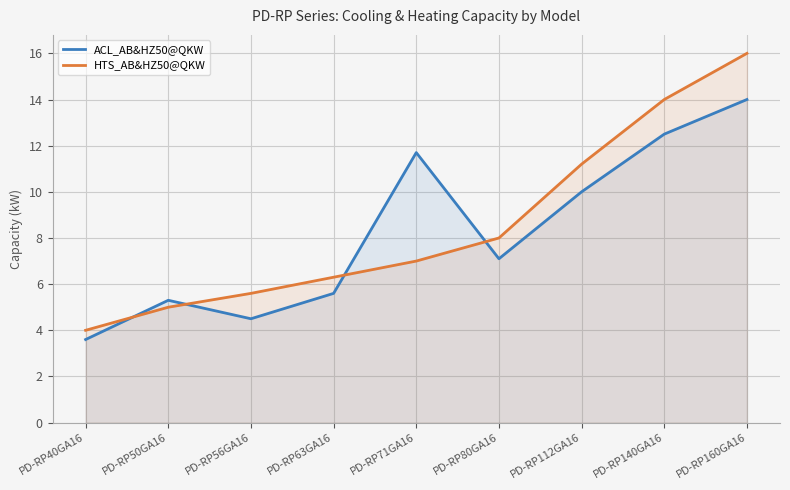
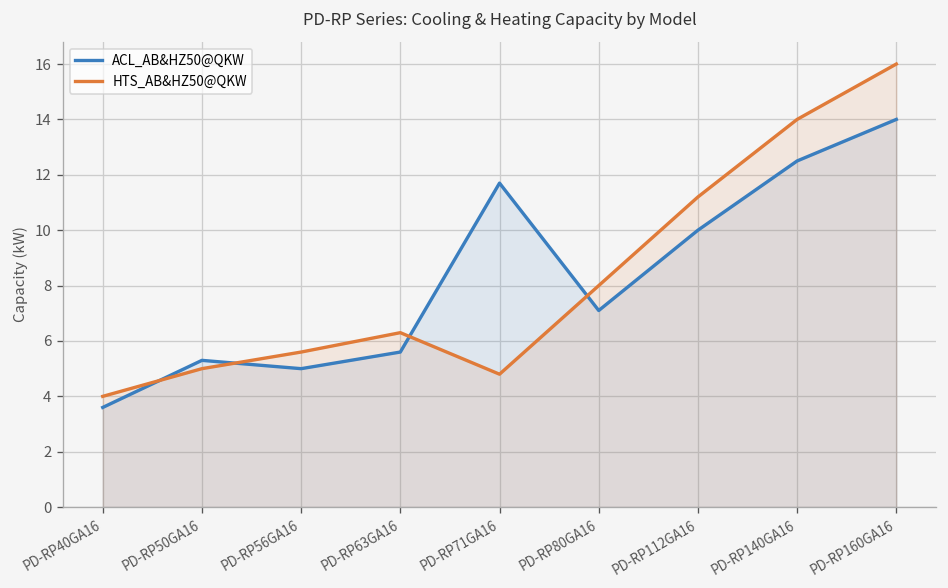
ACL_AB&HZ50@QKW, PD-RP56GA16: 4.5 -> 5.0
HTS_AB&HZ50@QKW, PD-RP71GA16: 7.0 -> 4.8
